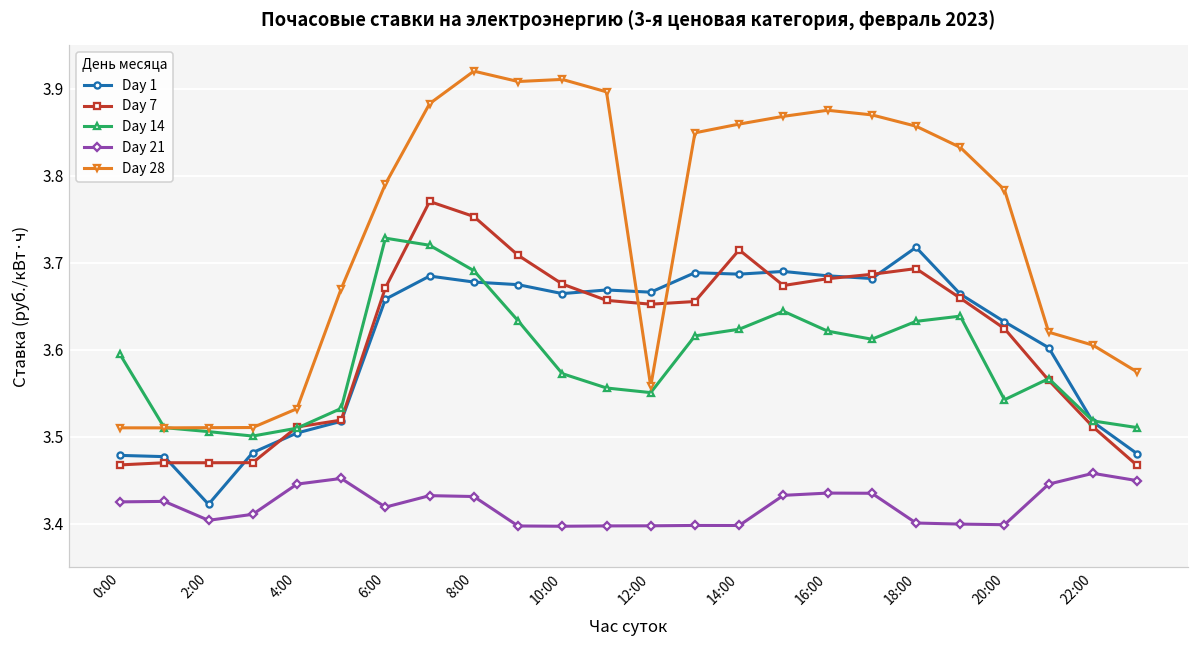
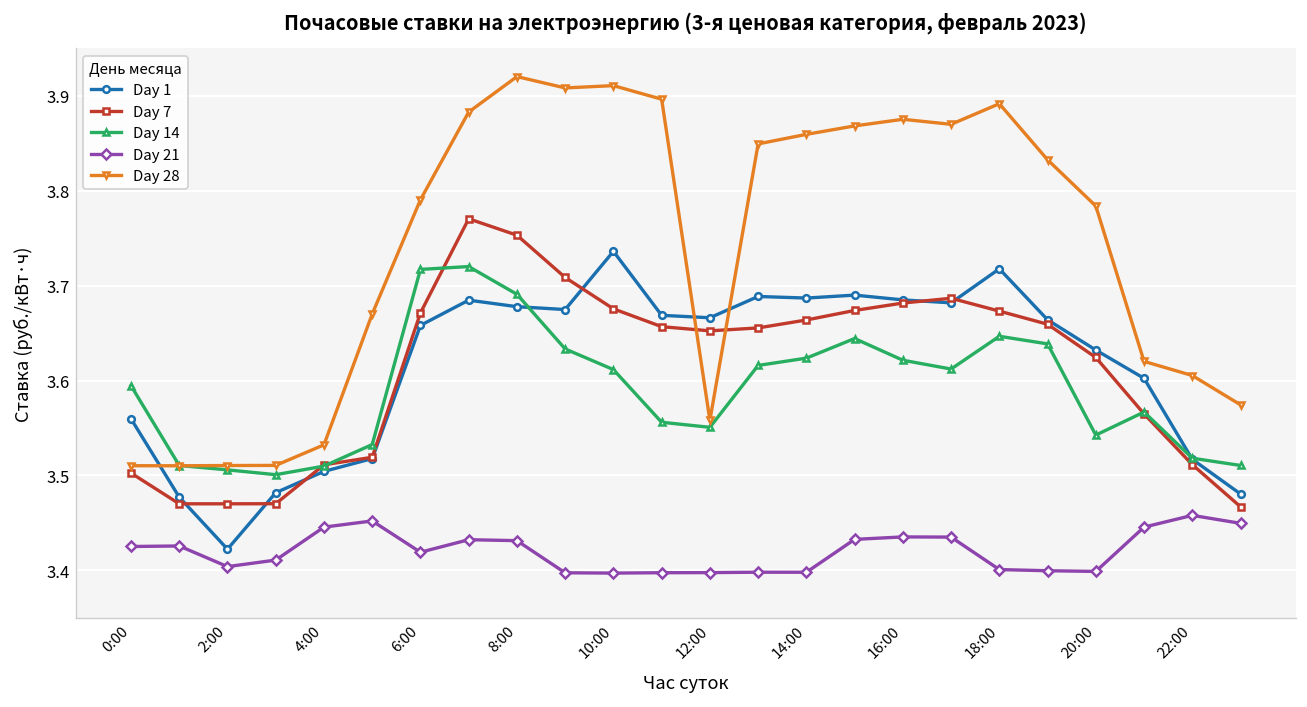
Day 1, 0:00: 3.48 -> 3.56
Day 7, 0:00: 3.47 -> 3.50
Day 14, 6:00: 3.73 -> 3.72
Day 1, 10:00: 3.66 -> 3.74
Day 14, 10:00: 3.57 -> 3.61
Day 7, 14:00: 3.71 -> 3.66
Day 7, 18:00: 3.69 -> 3.67
Day 14, 18:00: 3.63 -> 3.65
Day 28, 18:00: 3.86 -> 3.89
